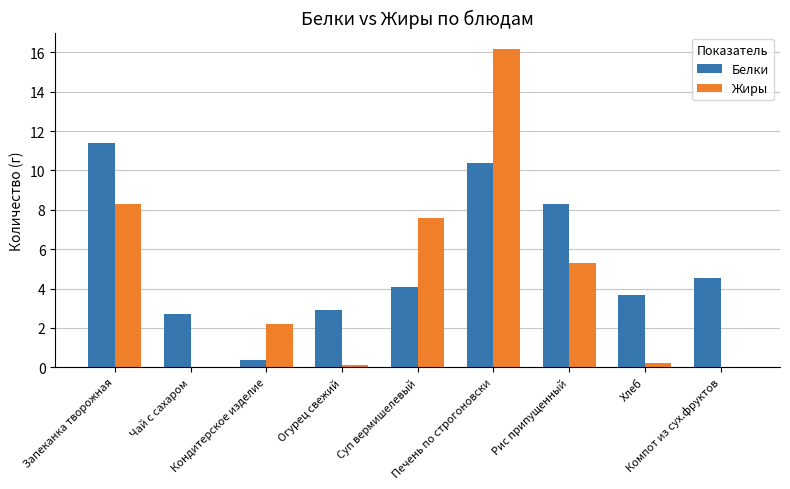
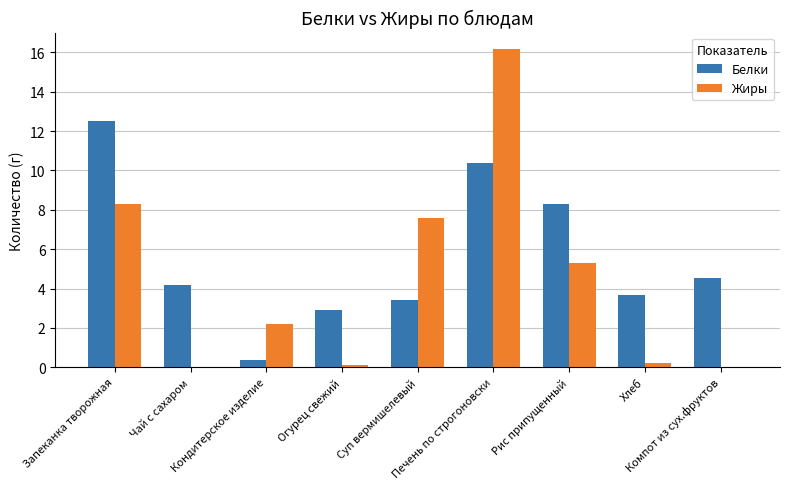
Белки, Запеканка творожная: 11.4 -> 12.5
Белки, Чай с сахаром: 2.7 -> 4.2
Белки, Суп вермишелевый: 4.1 -> 3.4
